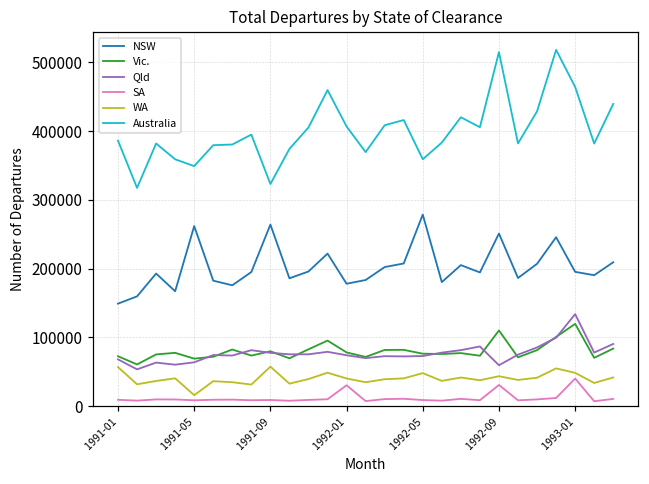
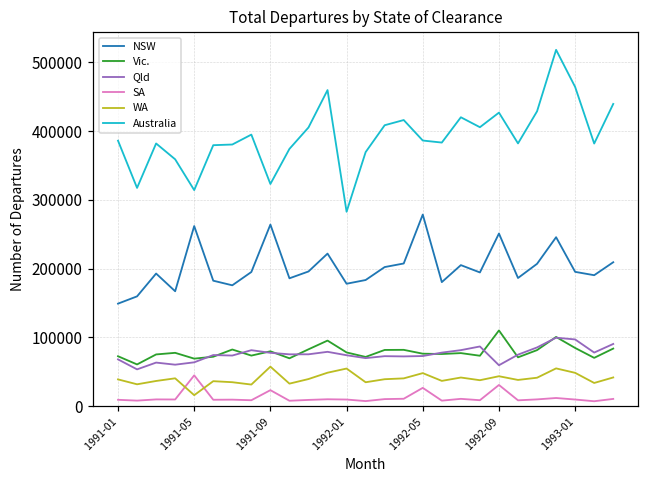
WA, 1991-01: 60000 -> 40000
SA, 1991-05: 10000 -> 40000
Australia, 1991-05: 350000 -> 310000
SA, 1991-09: 10000 -> 20000
SA, 1992-01: 30000 -> 10000
WA, 1992-01: 40000 -> 50000
Australia, 1992-01: 410000 -> 280000
SA, 1992-05: 10000 -> 30000
Australia, 1992-05: 360000 -> 390000
Australia, 1992-09: 520000 -> 430000
Vic., 1993-01: 120000 -> 80000
Qld, 1993-01: 130000 -> 100000
SA, 1993-01: 40000 -> 10000
